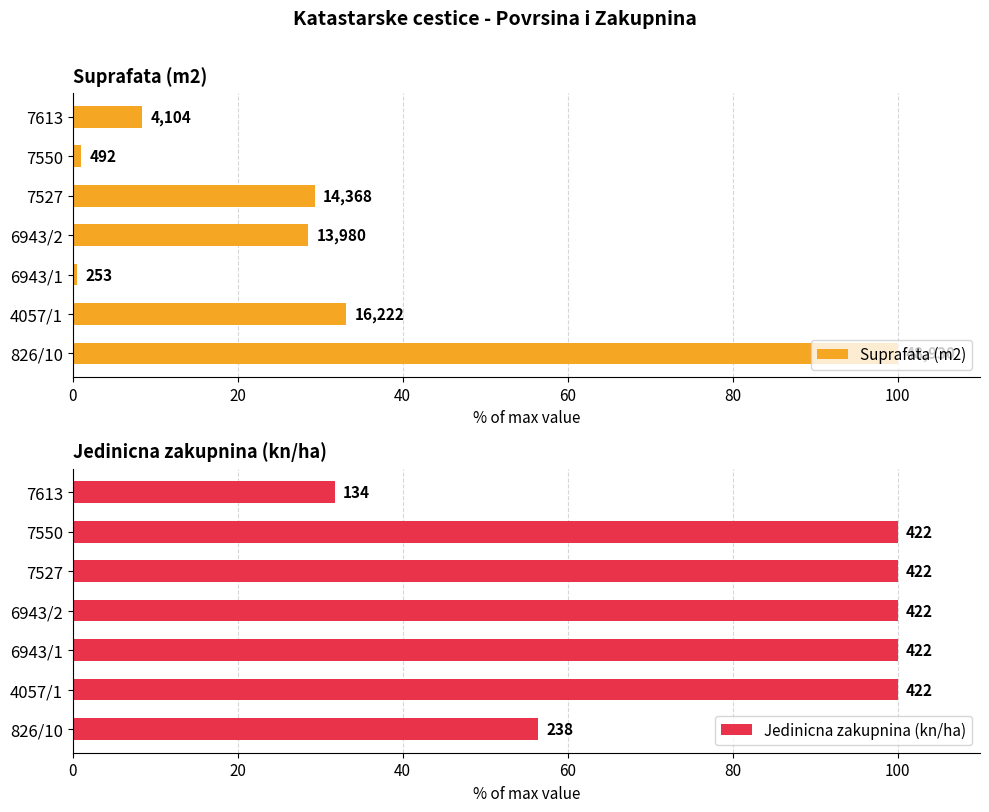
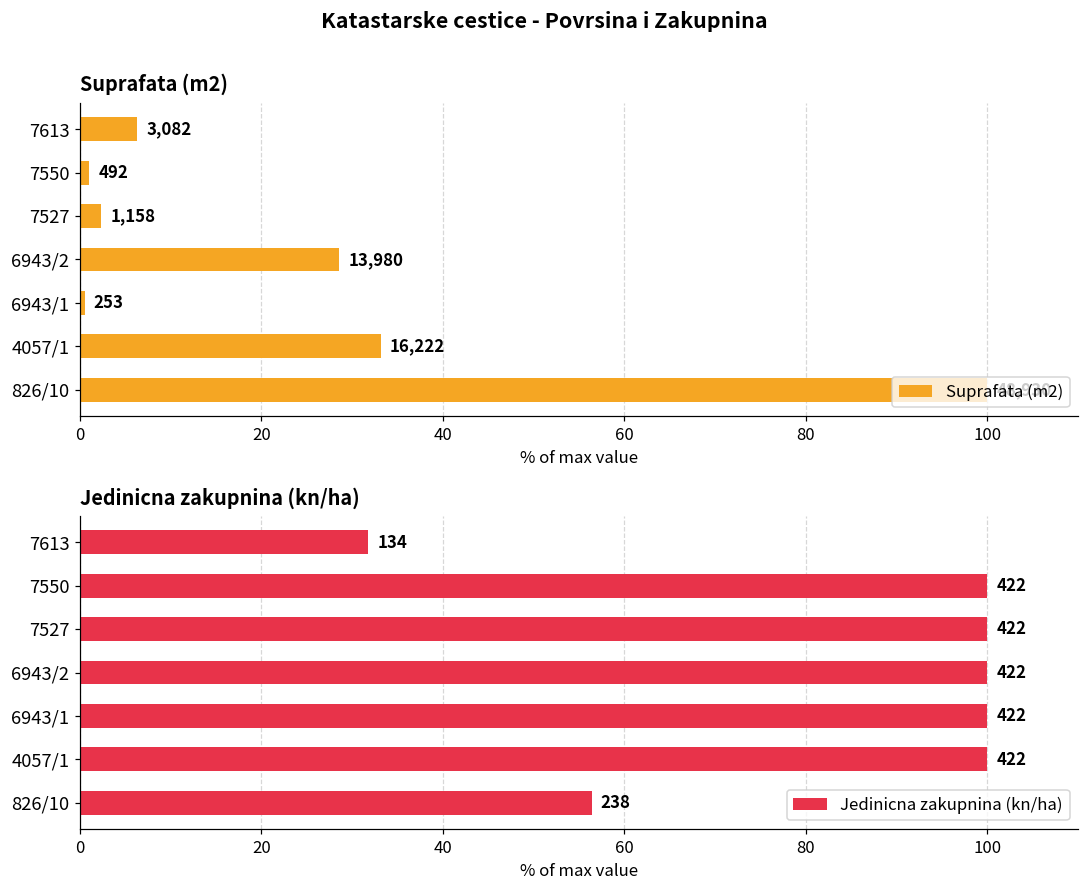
Suprafata (m2), 7613: 4,104 -> 3,082
Suprafata (m2), 7527: 14,368 -> 1,158
